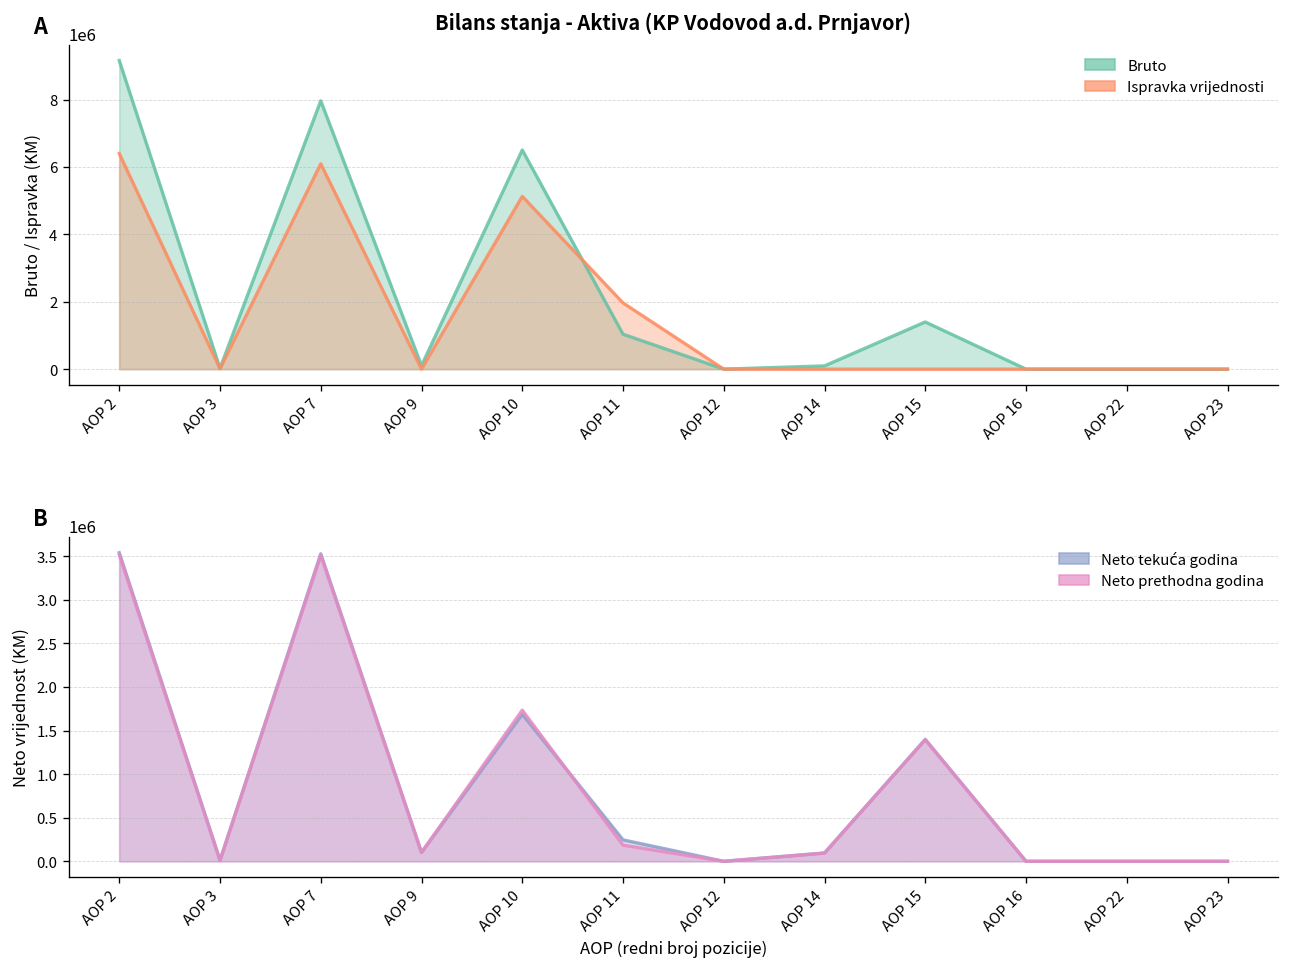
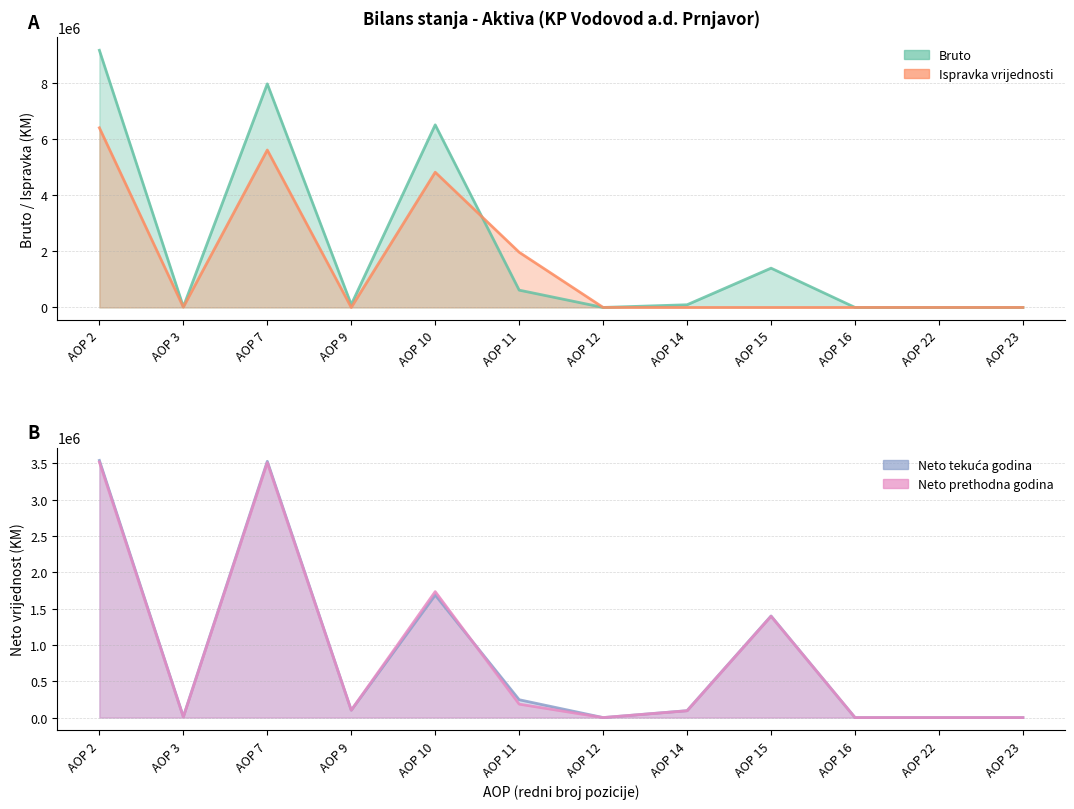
Bilans stanja - Aktiva (KP Vodovod a.d. Prnjavor), Ispravka vrijednosti, AOP 7: 6100000 -> 5600000
Bilans stanja - Aktiva (KP Vodovod a.d. Prnjavor), Ispravka vrijednosti, AOP 10: 5100000 -> 4800000
Bilans stanja - Aktiva (KP Vodovod a.d. Prnjavor), Bruto, AOP 11: 1000000 -> 600000
